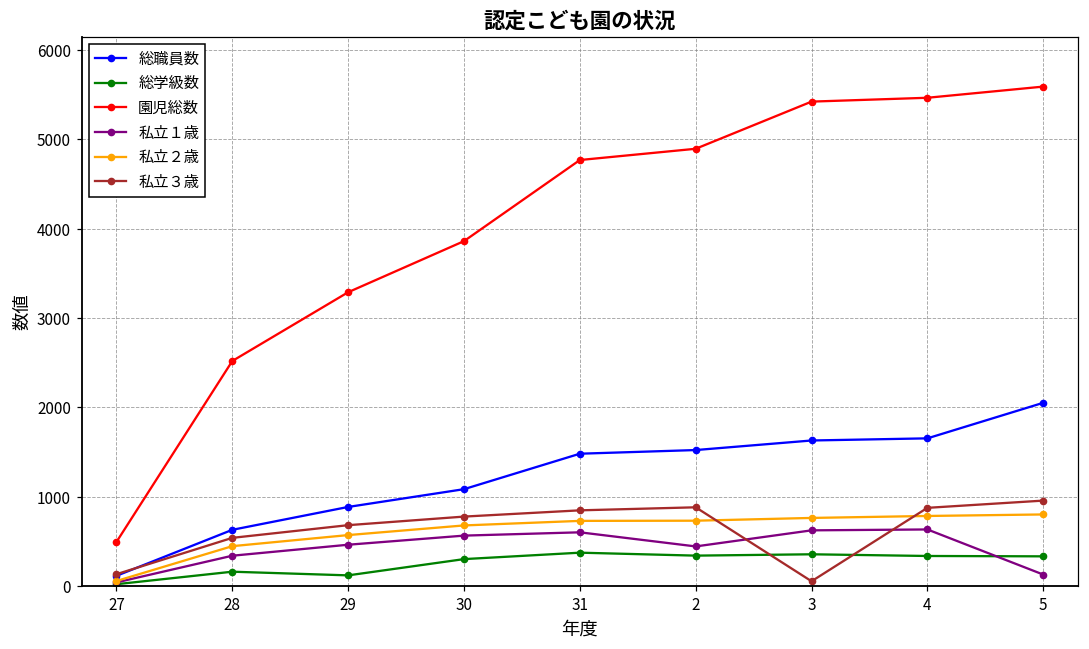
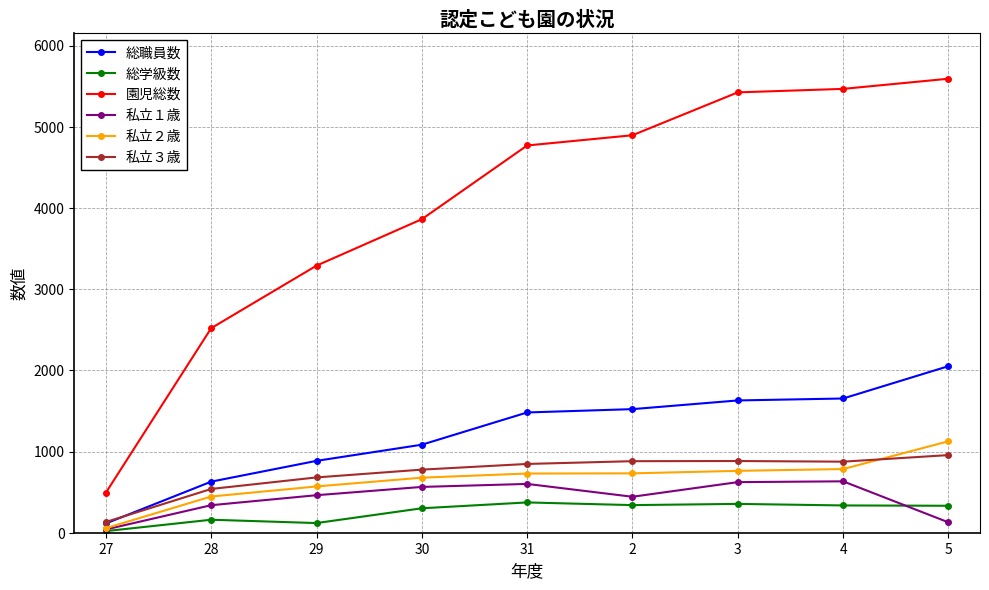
私立３歳, 3: 100 -> 900
私立２歳, 5: 800 -> 1100
